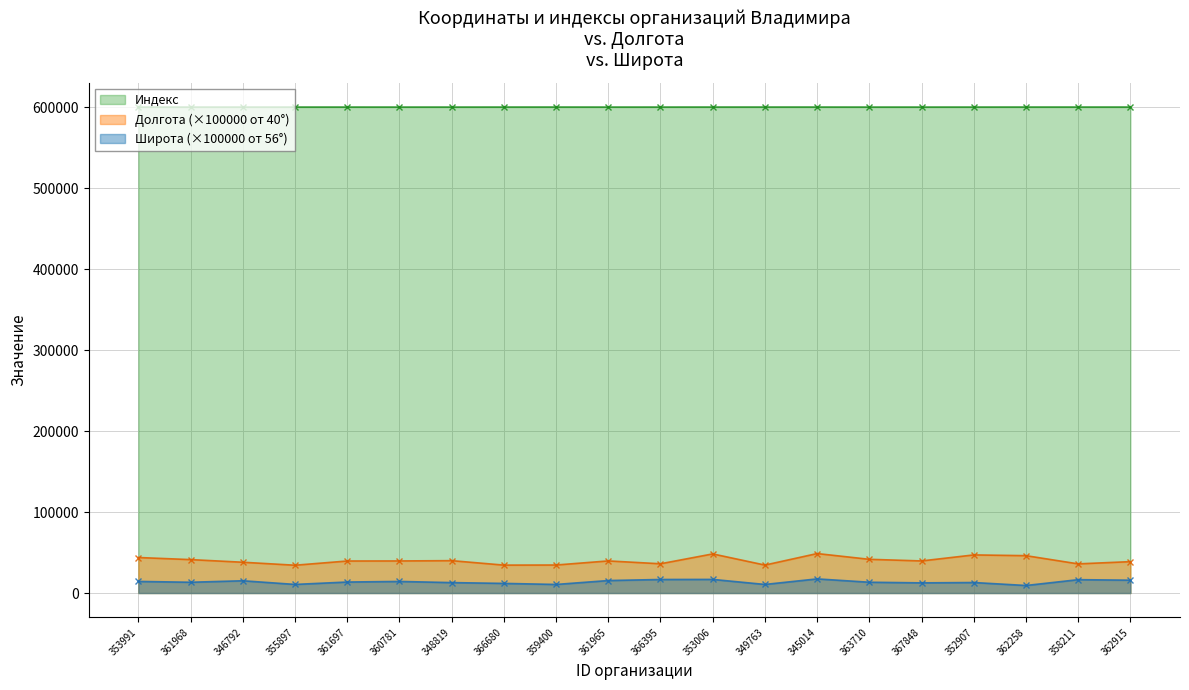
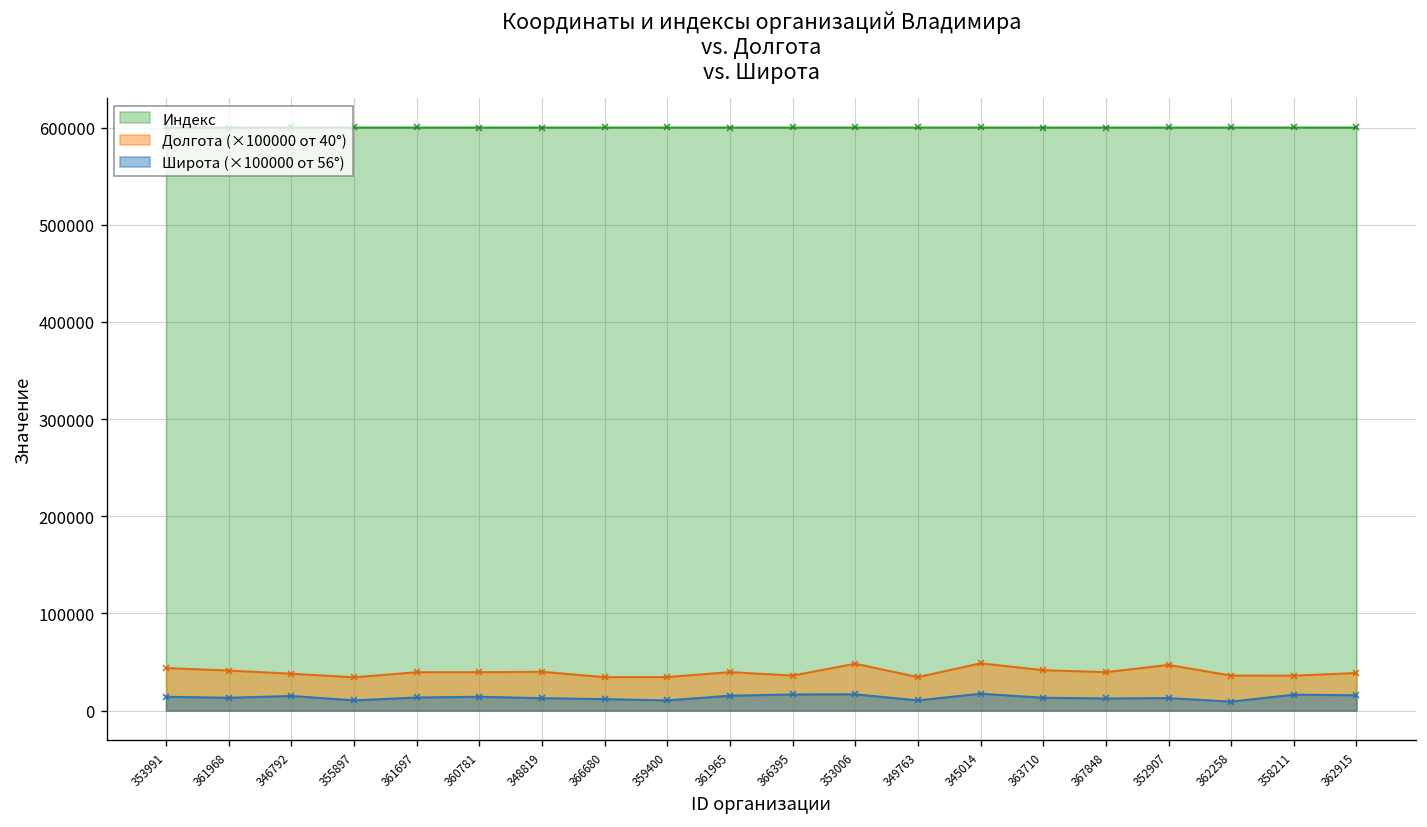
Долгота (×100000 от 40°), 362258: 50000 -> 40000
